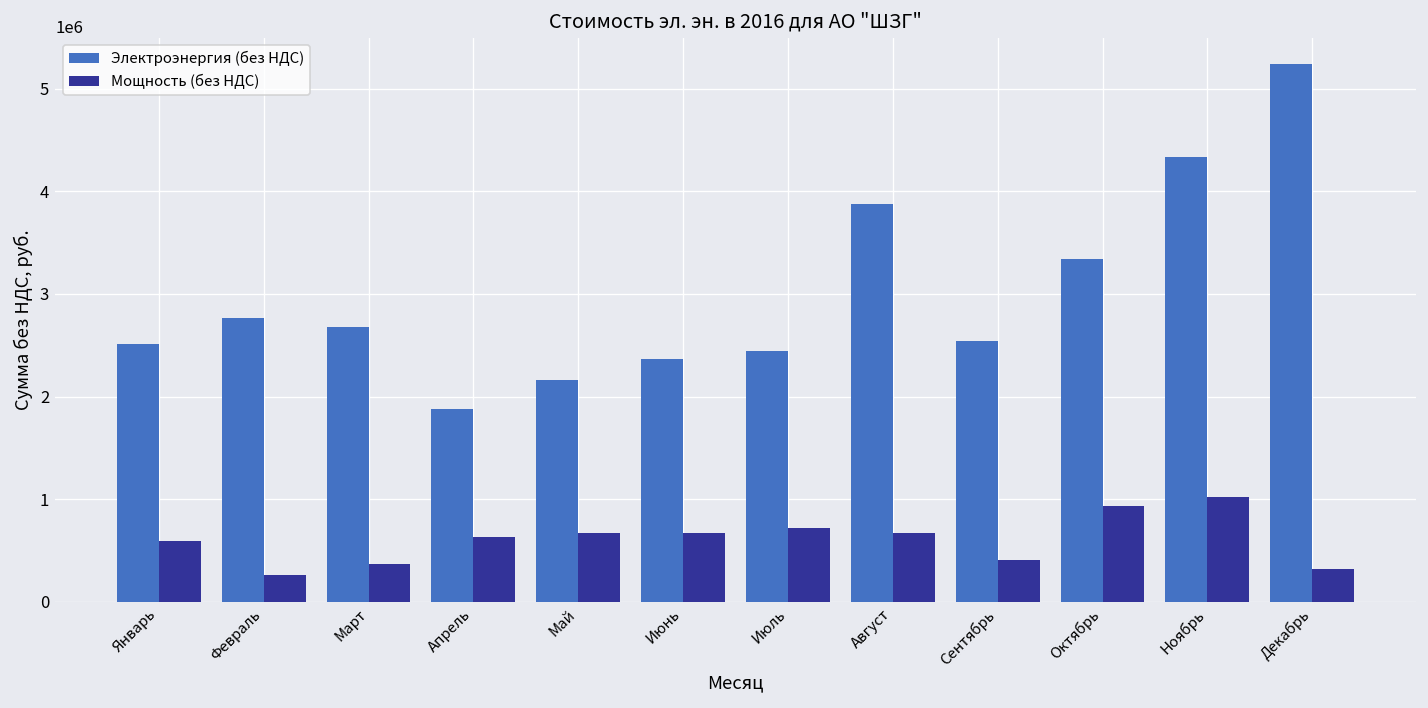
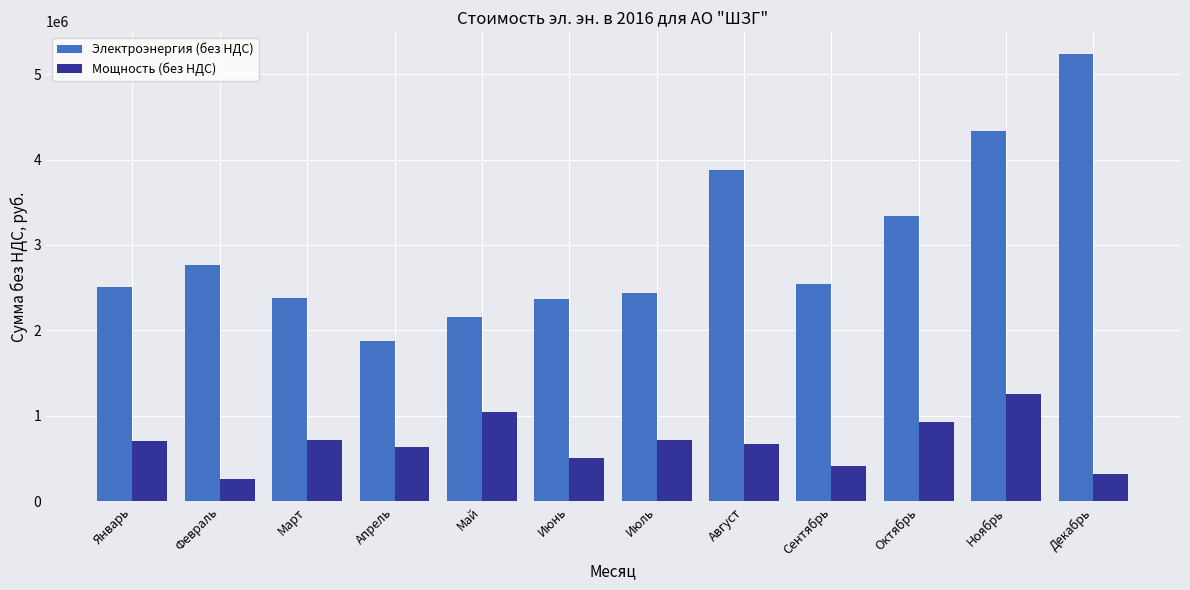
Мощность (без НДС), Январь: 600000 -> 700000
Электроэнергия (без НДС), Март: 2700000 -> 2400000
Мощность (без НДС), Март: 400000 -> 700000
Мощность (без НДС), Май: 700000 -> 1100000
Мощность (без НДС), Июнь: 700000 -> 500000
Мощность (без НДС), Ноябрь: 1000000 -> 1300000
